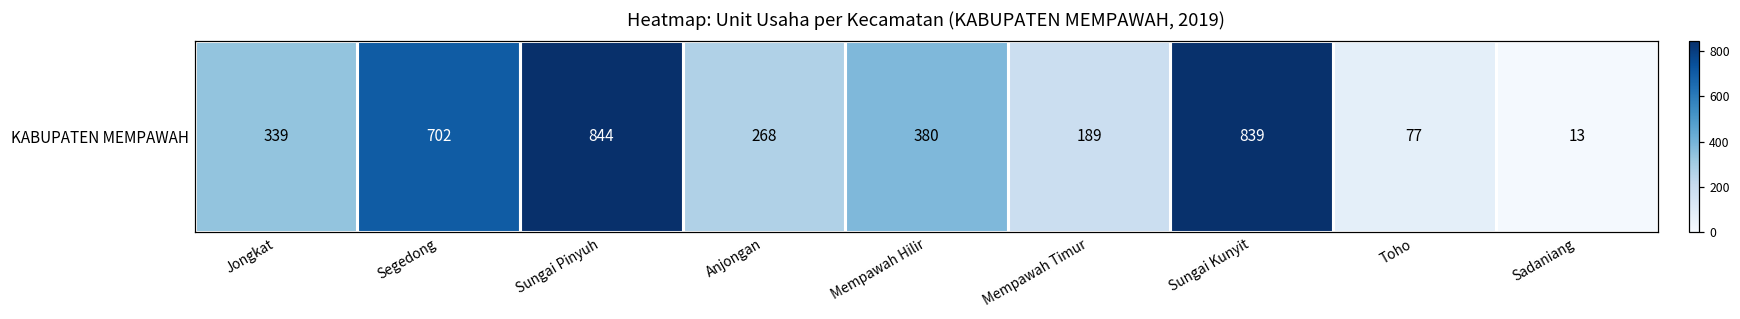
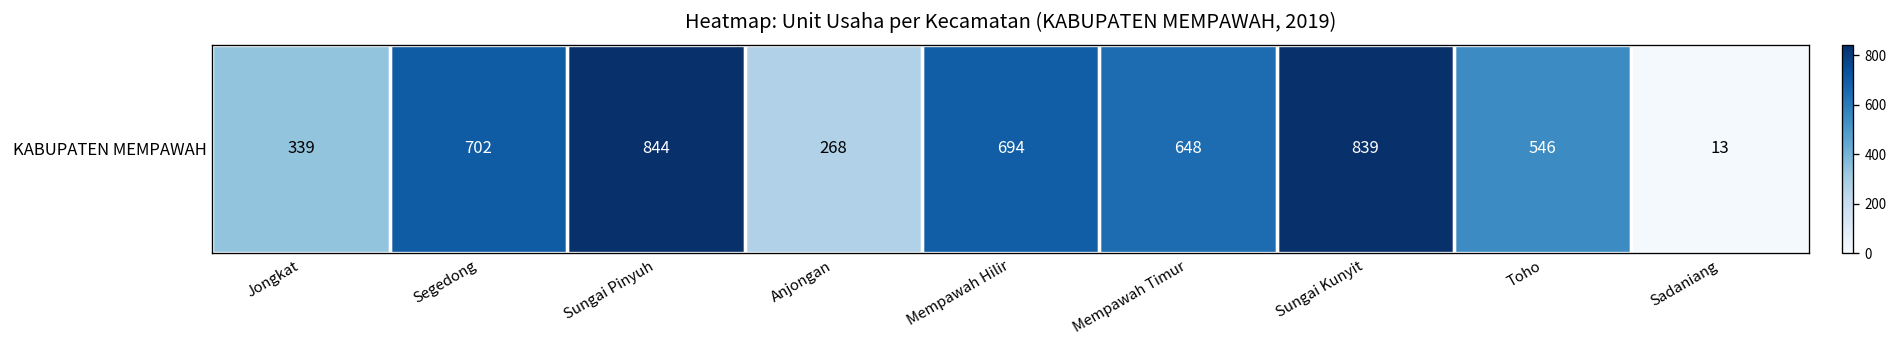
KABUPATEN MEMPAWAH, Mempawah Hilir: 380 -> 694
KABUPATEN MEMPAWAH, Mempawah Timur: 189 -> 648
KABUPATEN MEMPAWAH, Toho: 77 -> 546
